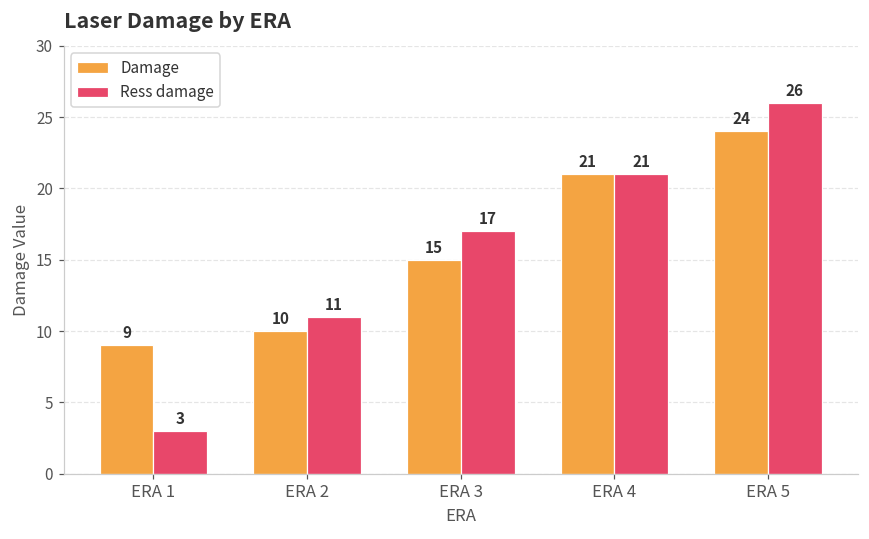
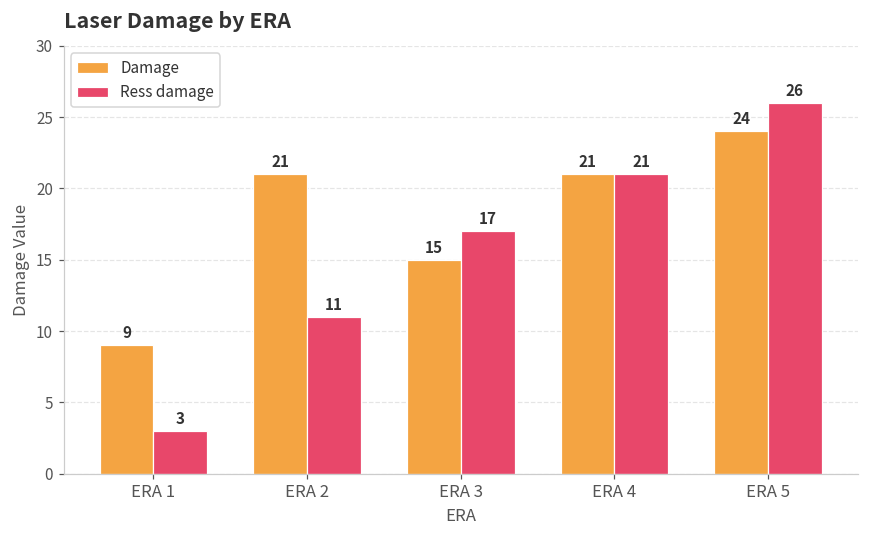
Damage, ERA 2: 10 -> 21
